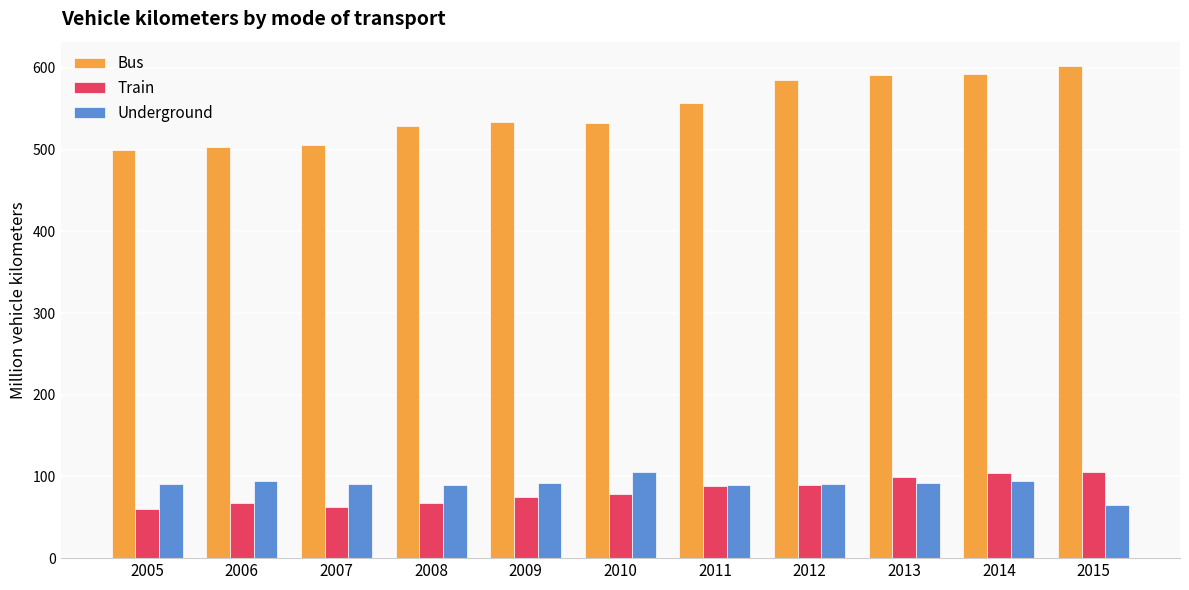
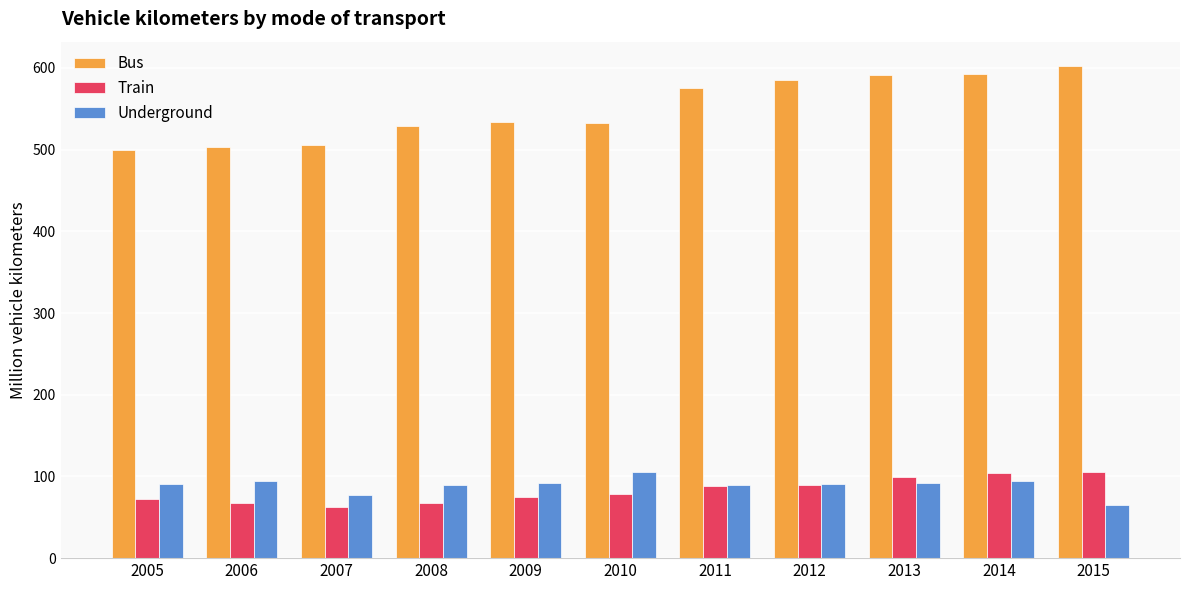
Train, 2005: 60 -> 70
Underground, 2007: 90 -> 80
Bus, 2011: 560 -> 580
